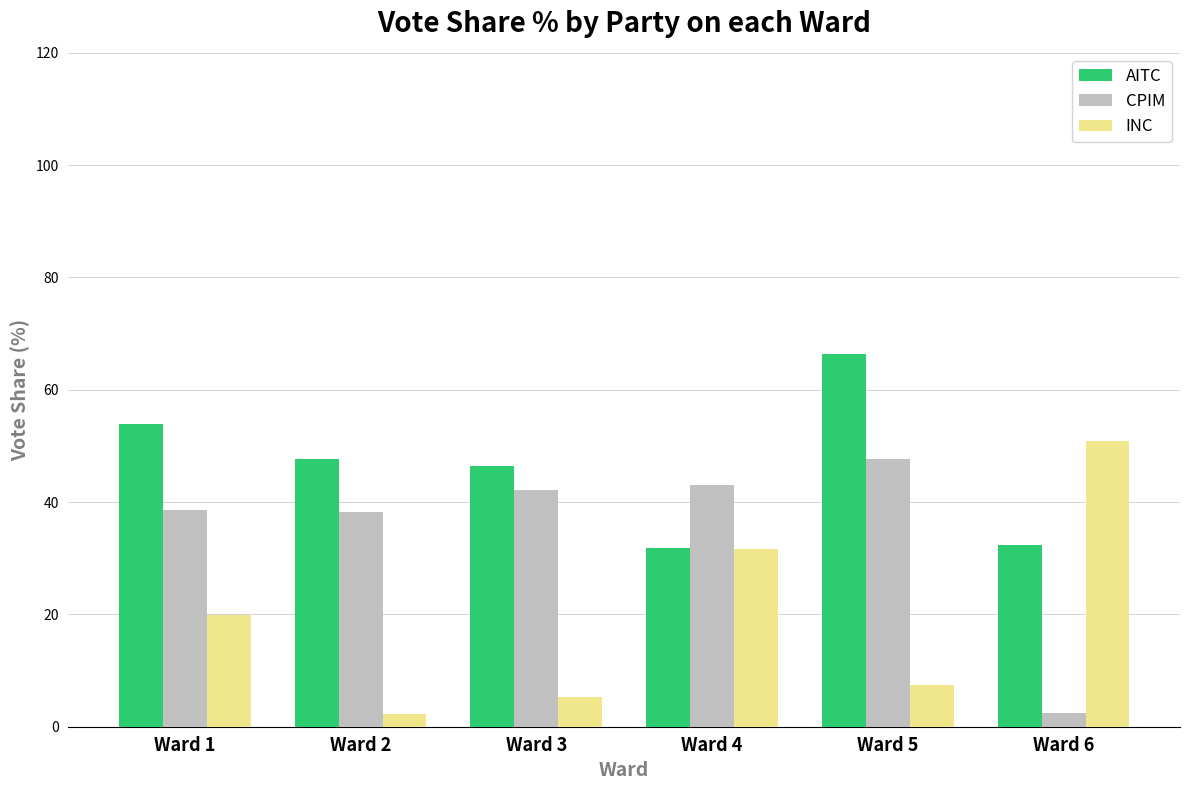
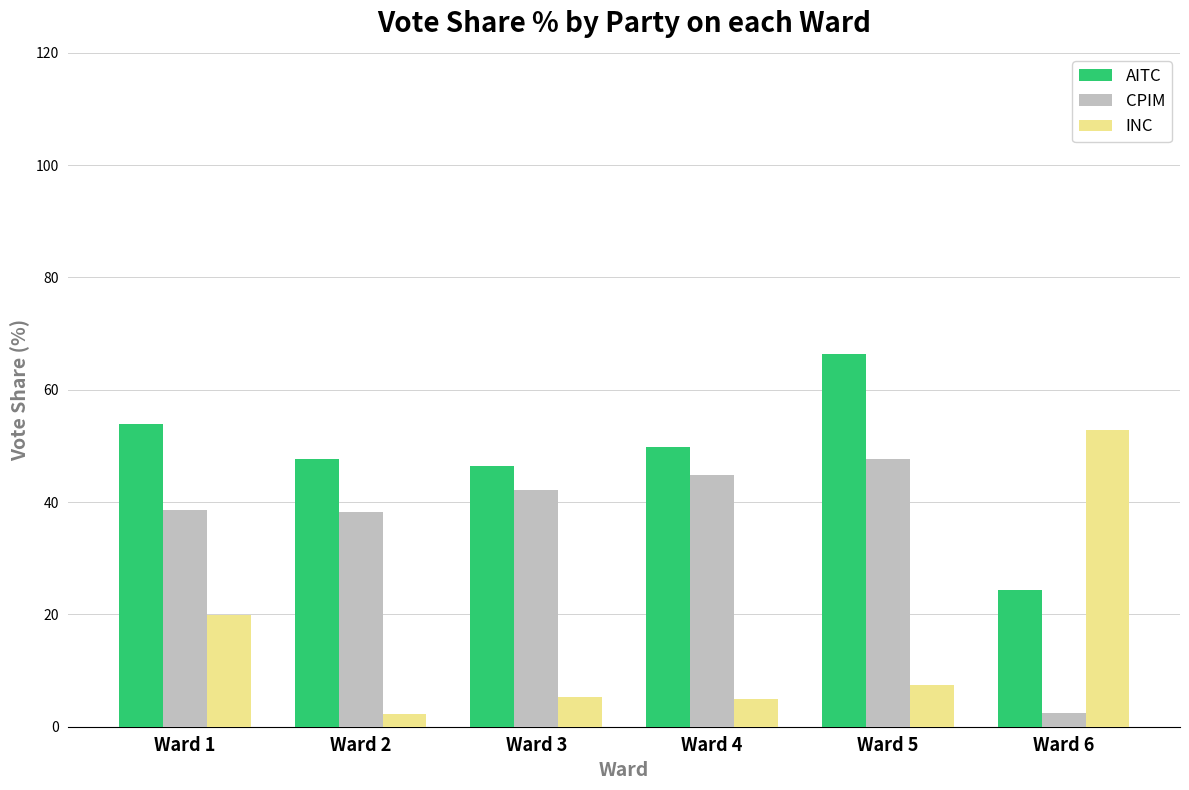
AITC, Ward 4: 32 -> 50
CPIM, Ward 4: 43 -> 45
INC, Ward 4: 32 -> 5
AITC, Ward 6: 32 -> 24
INC, Ward 6: 51 -> 53
